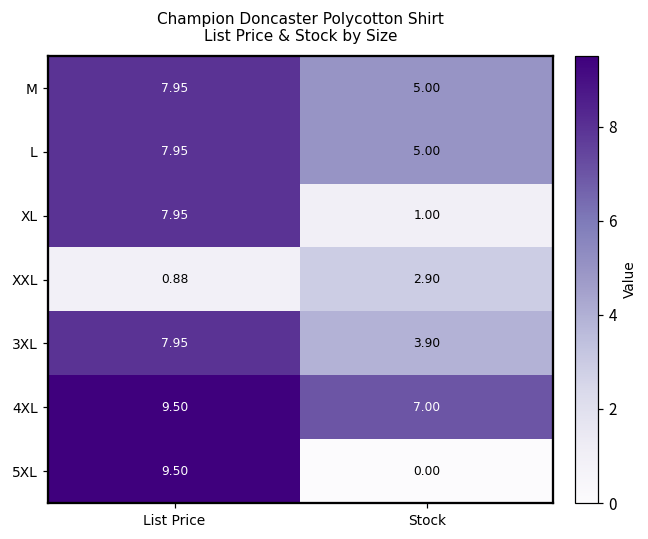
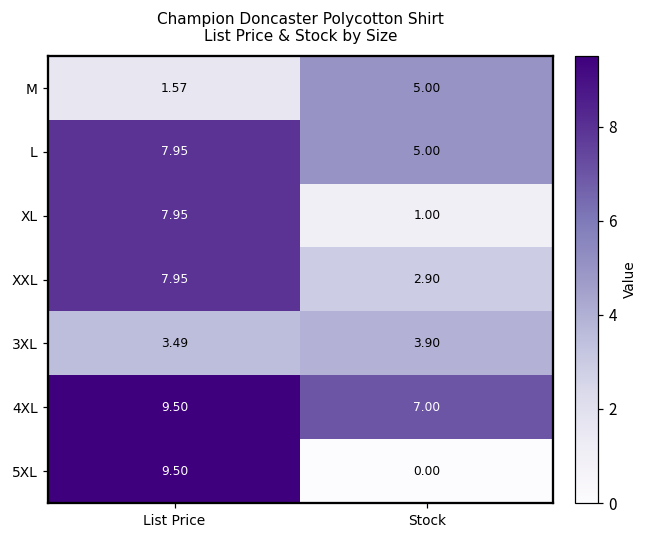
M, List Price: 7.95 -> 1.57
XXL, List Price: 0.88 -> 7.95
3XL, List Price: 7.95 -> 3.49
